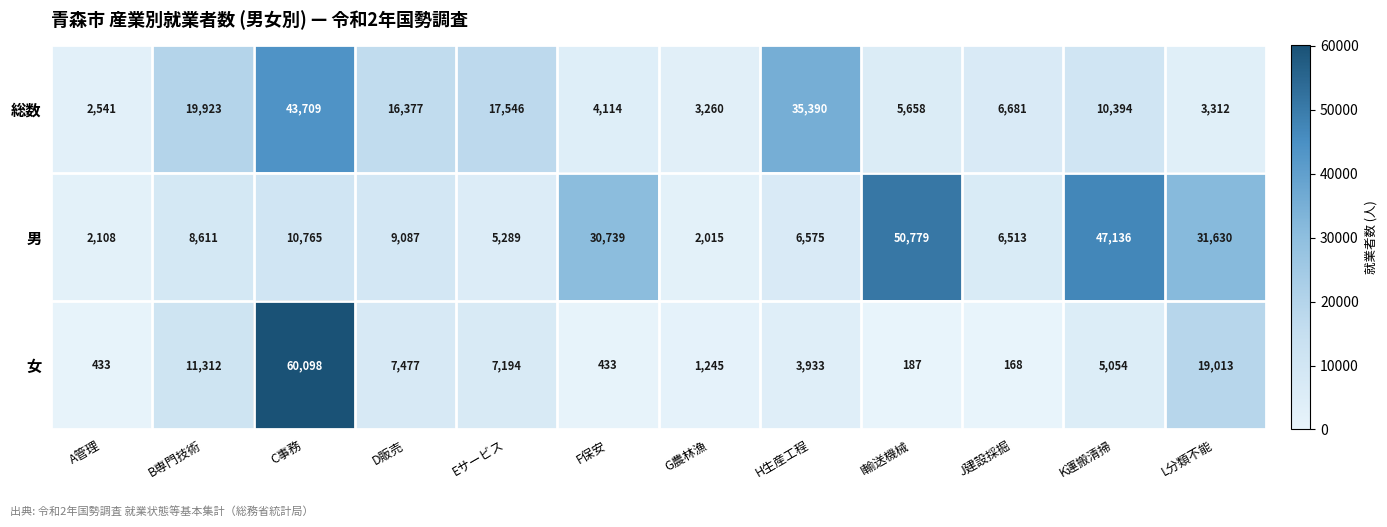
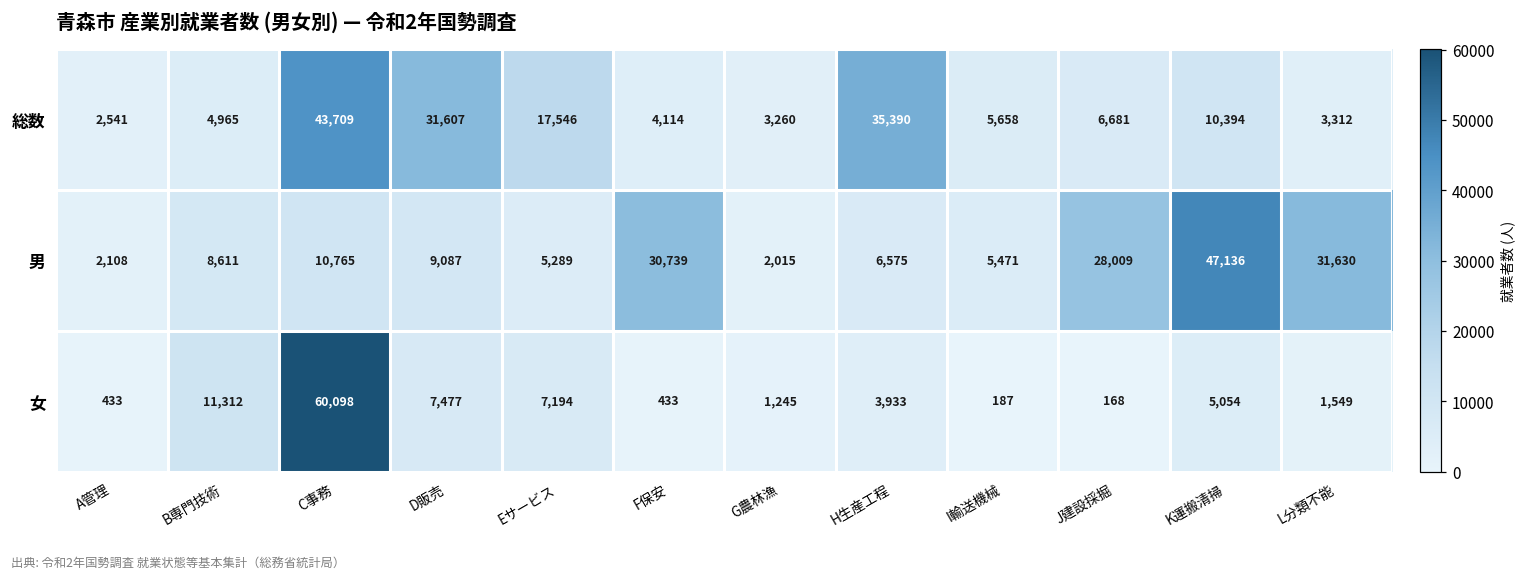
総数, B専門技術: 19,923 -> 4,965
総数, D販売: 16,377 -> 31,607
男, I輸送機械: 50,779 -> 5,471
男, J建設採掘: 6,513 -> 28,009
女, L分類不能: 19,013 -> 1,549
